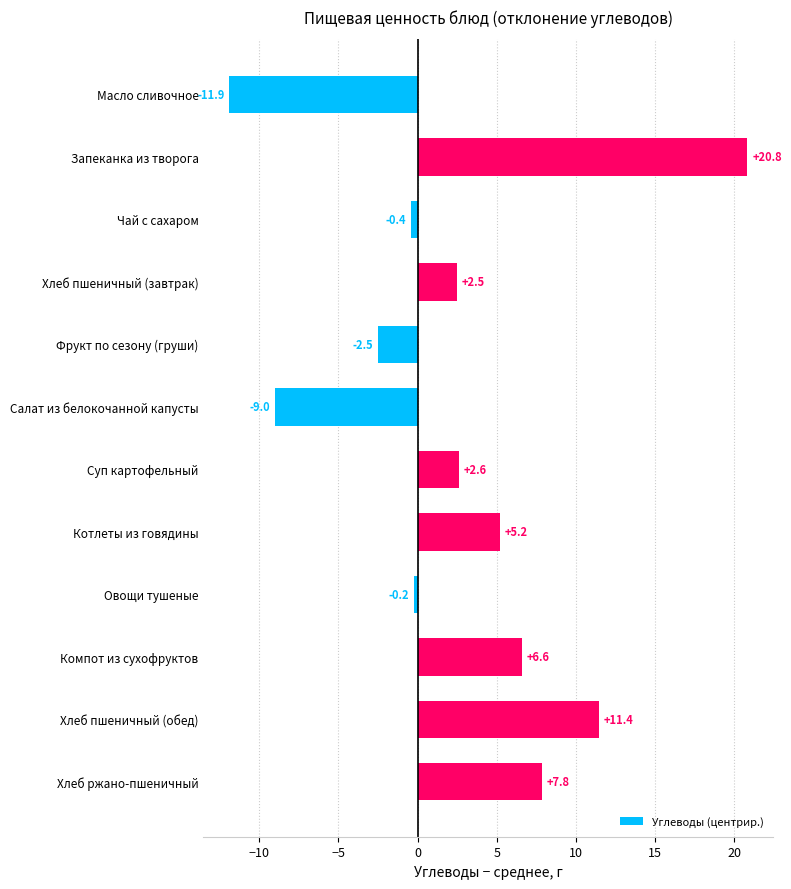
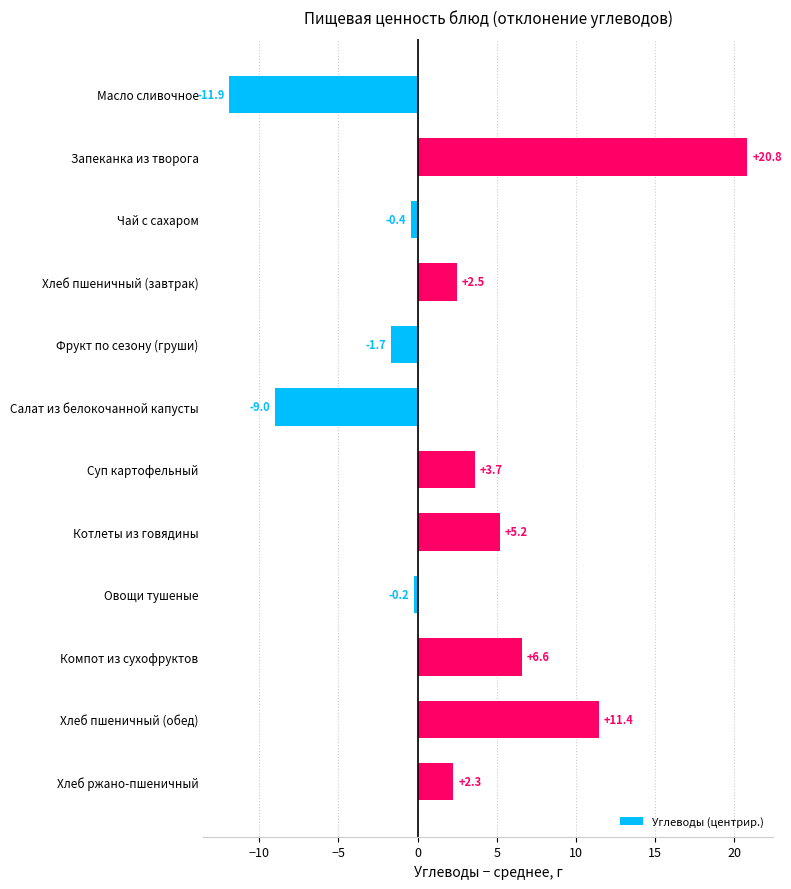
Фрукт по сезону (груши): -2.5 -> -1.7
Суп картофельный: +2.6 -> +3.7
Хлеб ржано-пшеничный: +7.8 -> +2.3
